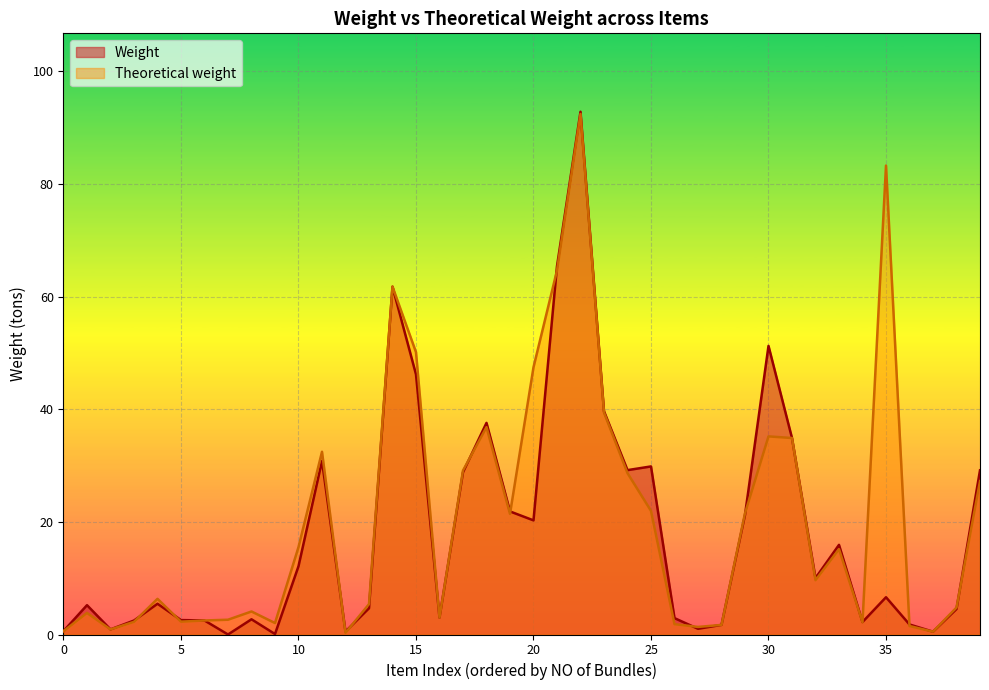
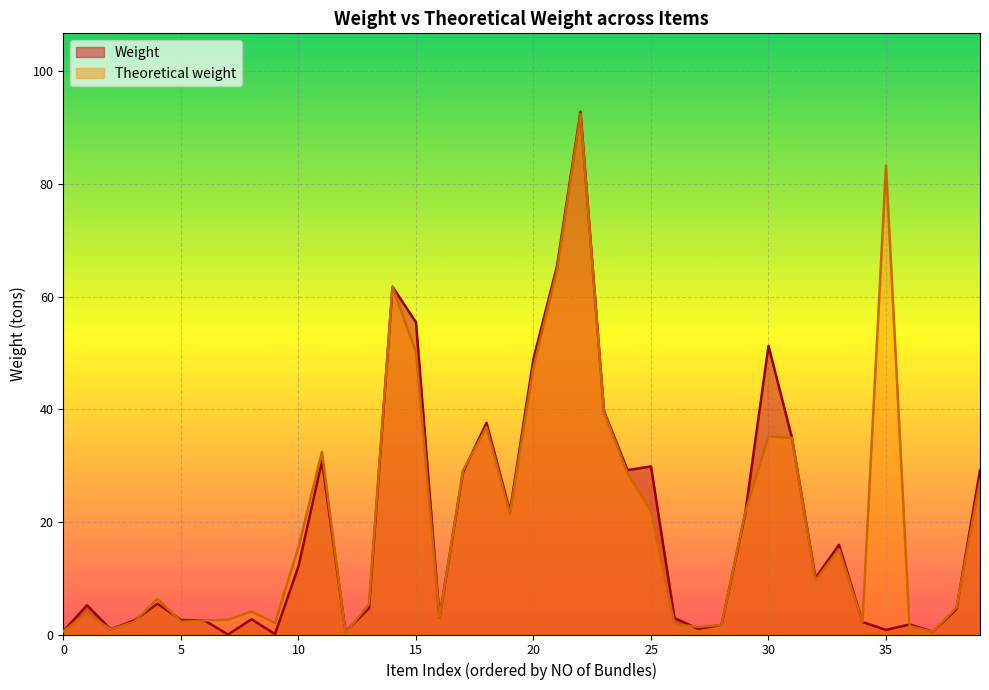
Weight, 15: 46 -> 55
Weight, 20: 20 -> 49
Weight, 35: 7 -> 1
